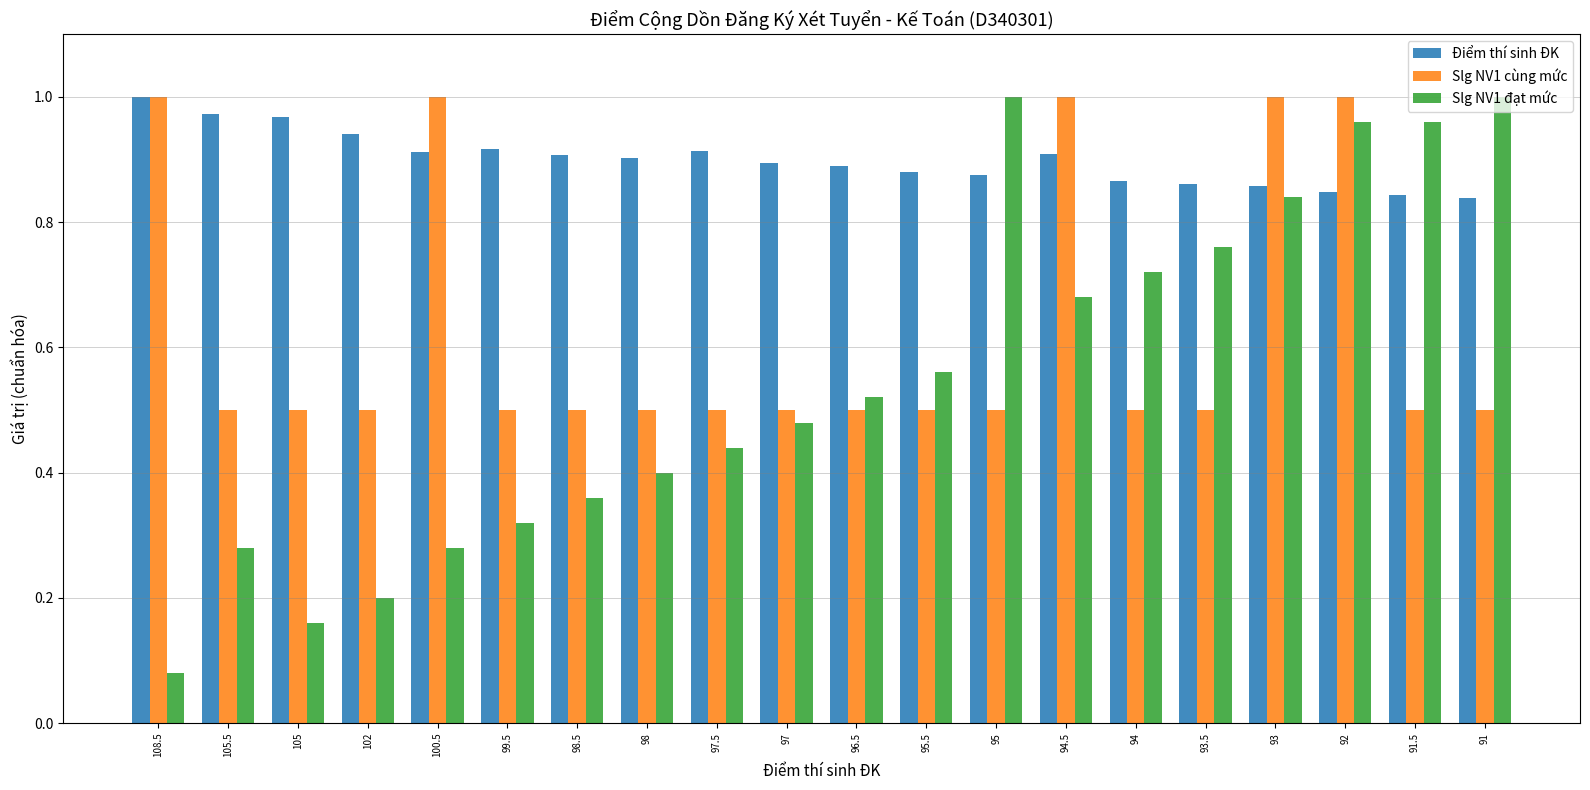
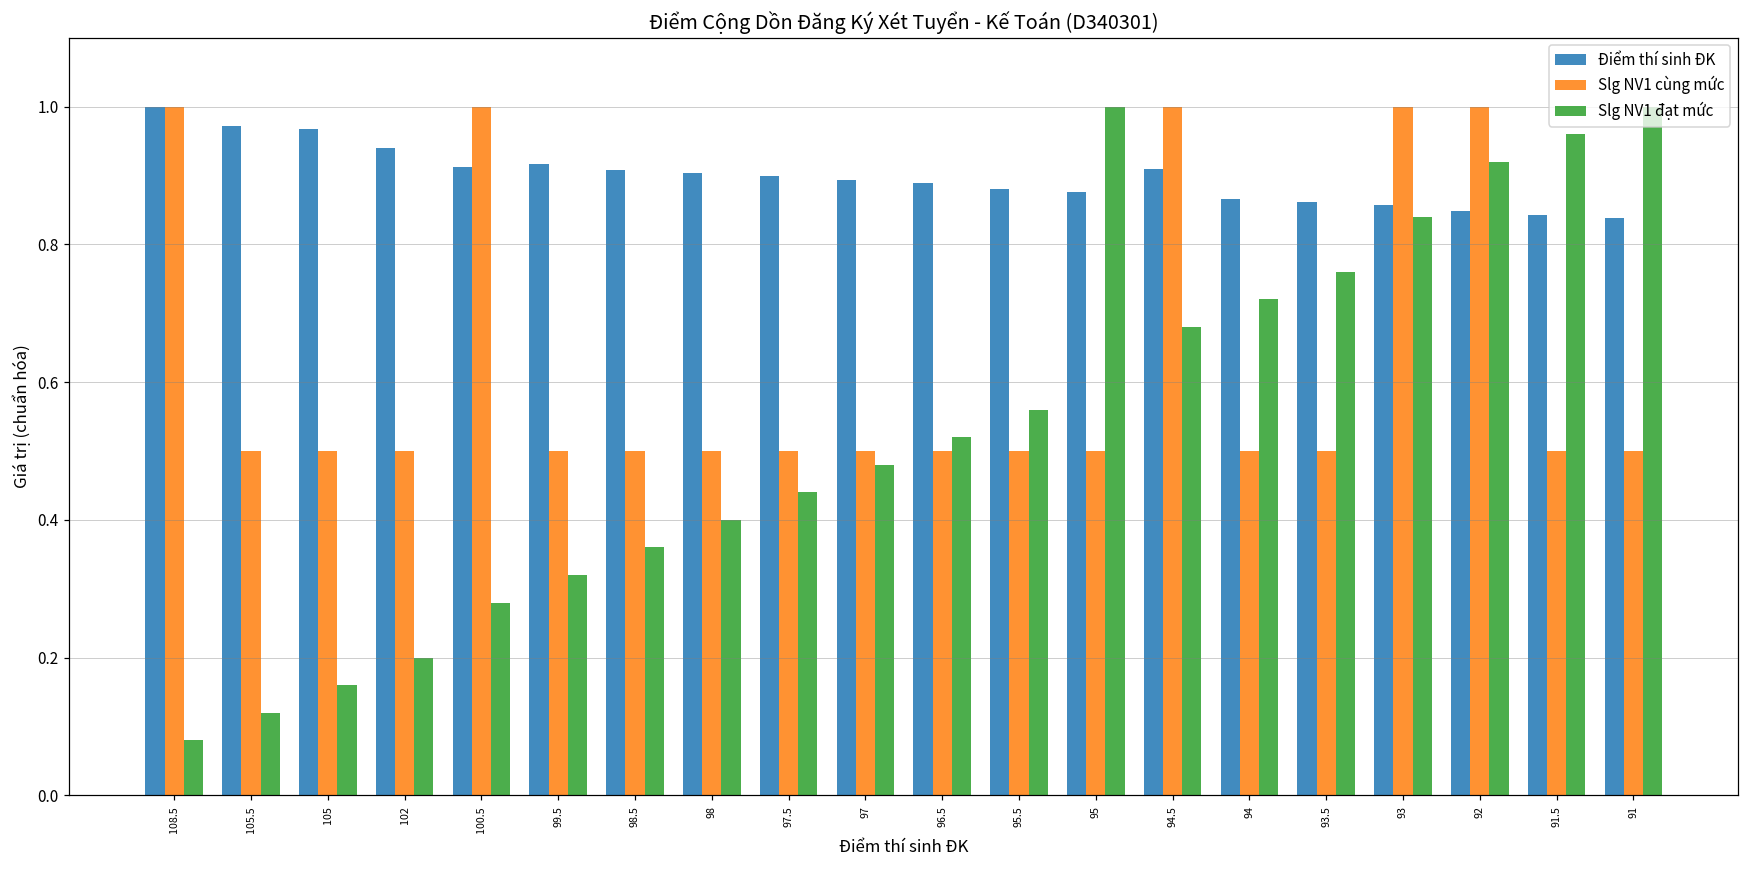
Slg NV1 đạt mức, 105.5: 0.28 -> 0.12
Điểm thí sinh ĐK, 97.5: 0.91 -> 0.90
Slg NV1 đạt mức, 92: 0.96 -> 0.92
